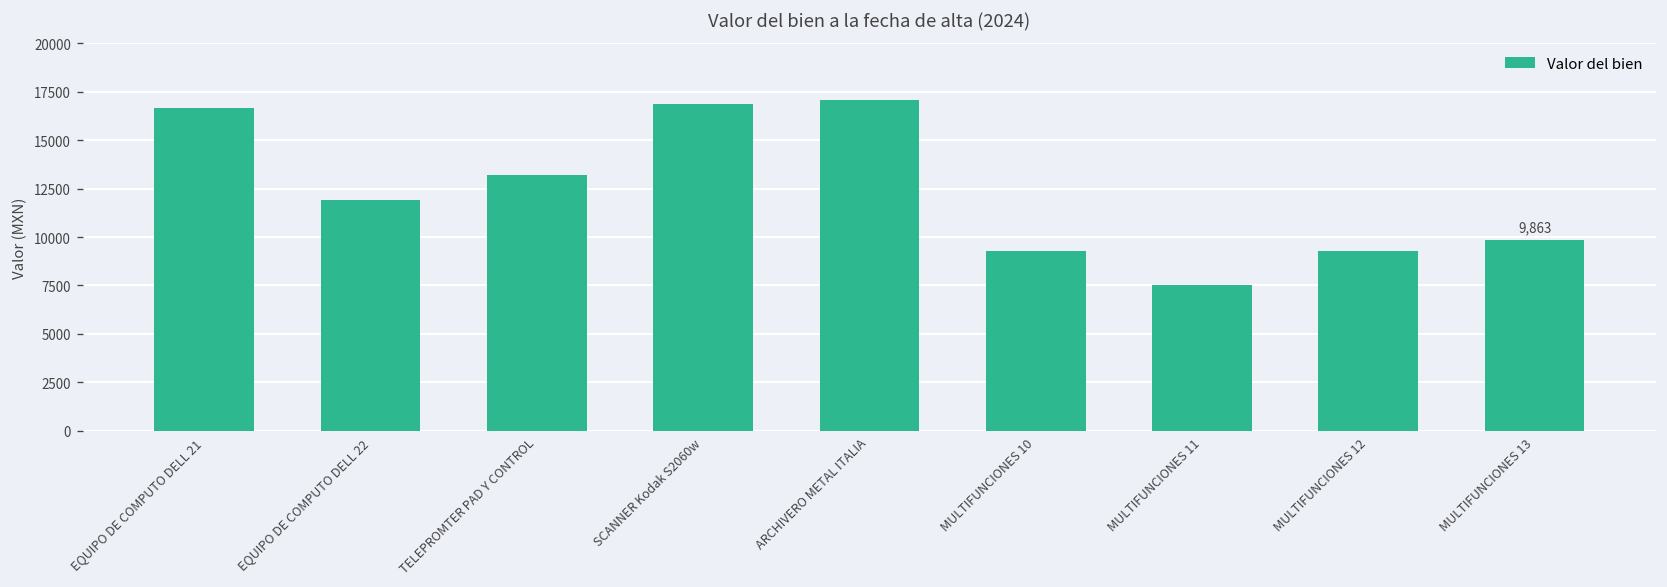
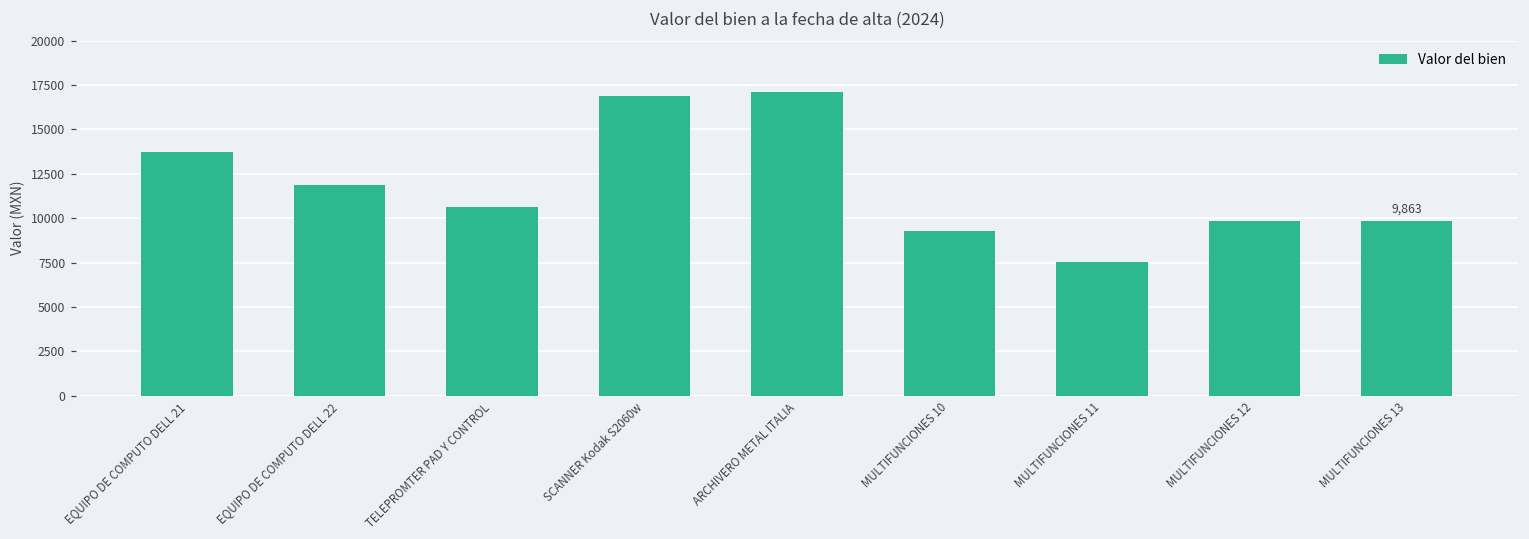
EQUIPO DE COMPUTO DELL 21: 16700 -> 13700
TELEPROMTER PAD Y CONTROL: 13200 -> 10600
MULTIFUNCIONES 12: 9300 -> 9800
